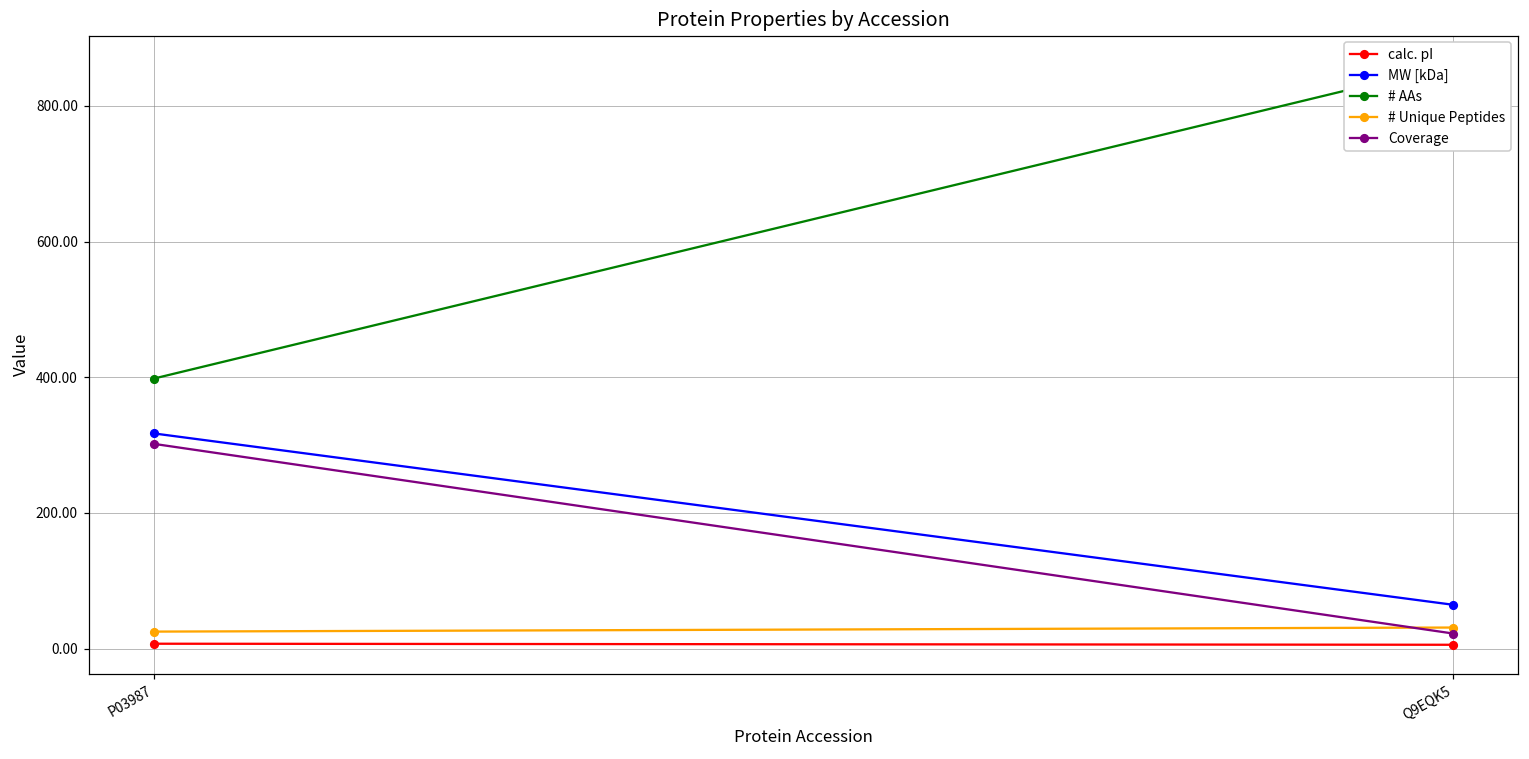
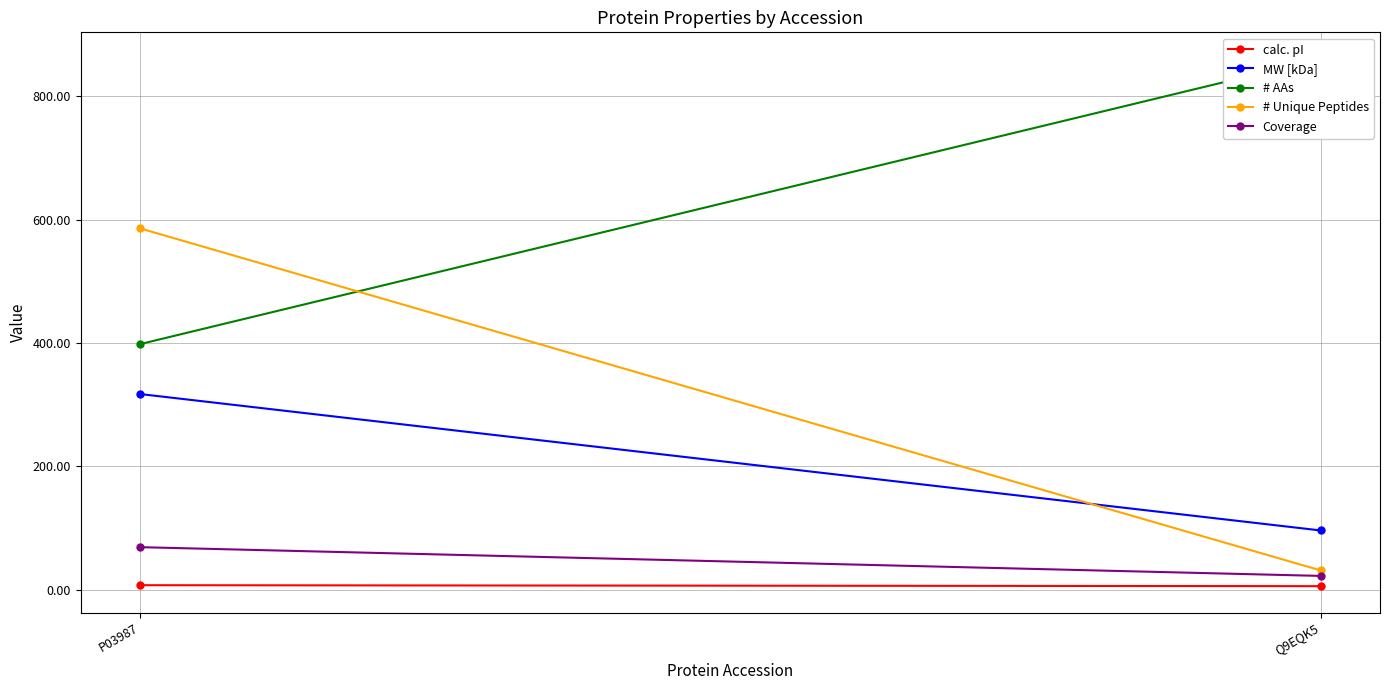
# Unique Peptides, P03987: 30 -> 590
Coverage, P03987: 300 -> 70
MW [kDa], Q9EQK5: 60 -> 100
